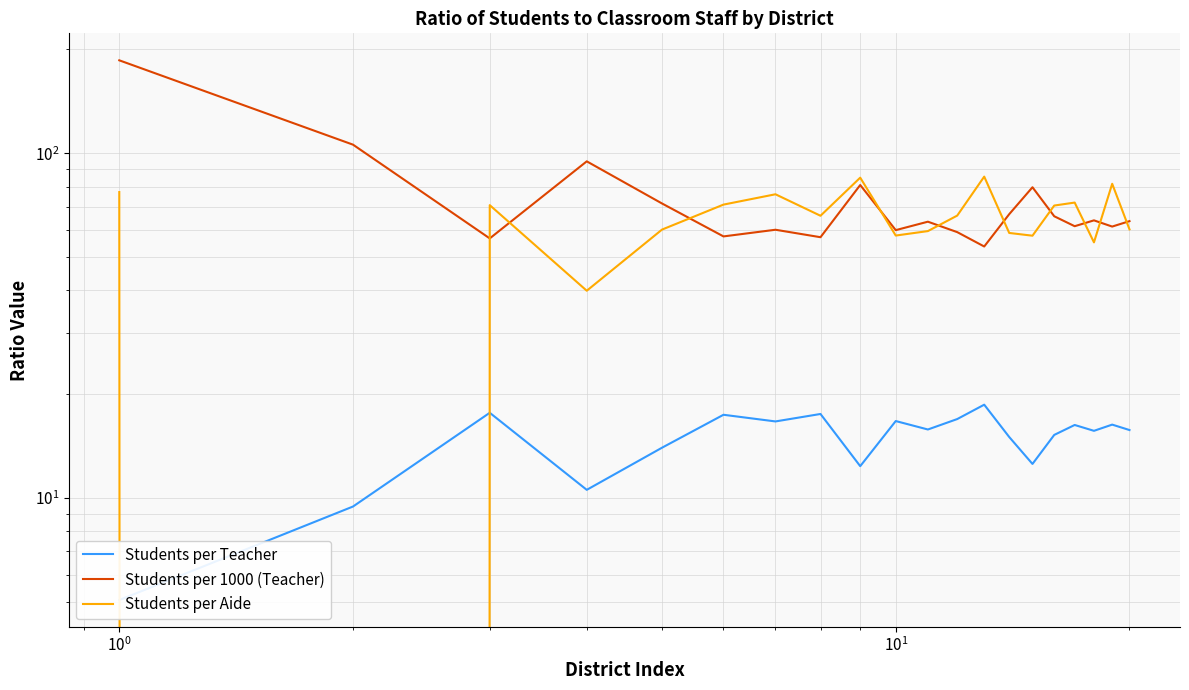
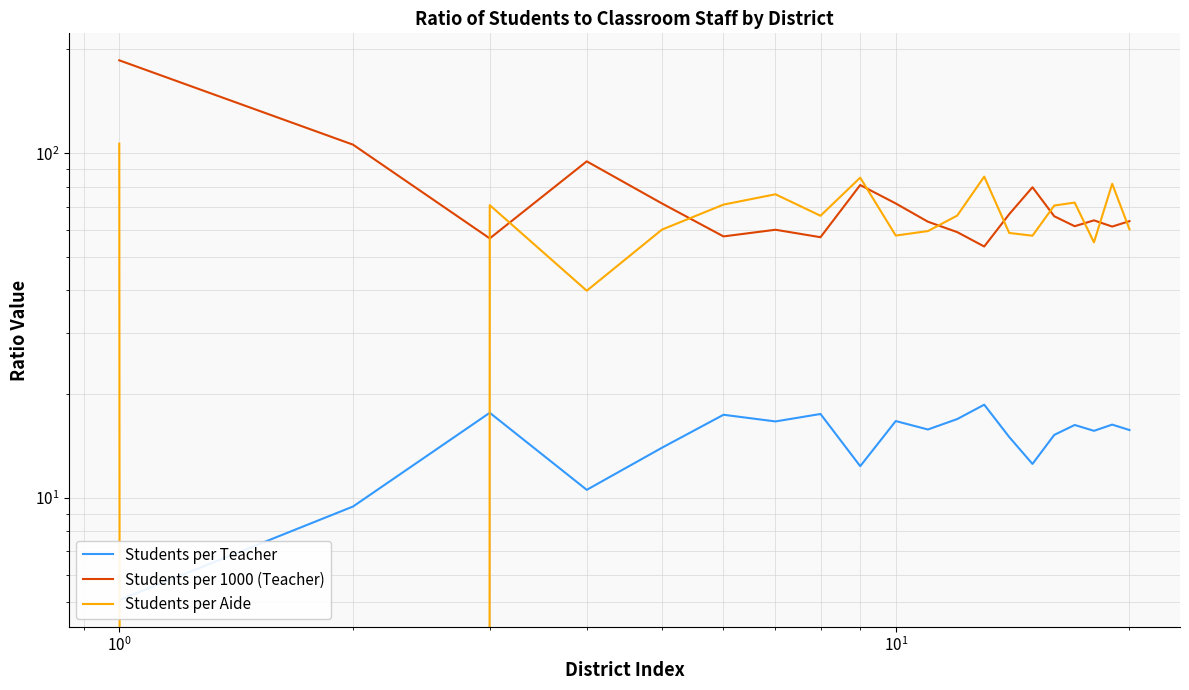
Students per Aide, 10^0: 77 -> 107
Students per 1000 (Teacher), 10^1: 60 -> 71
